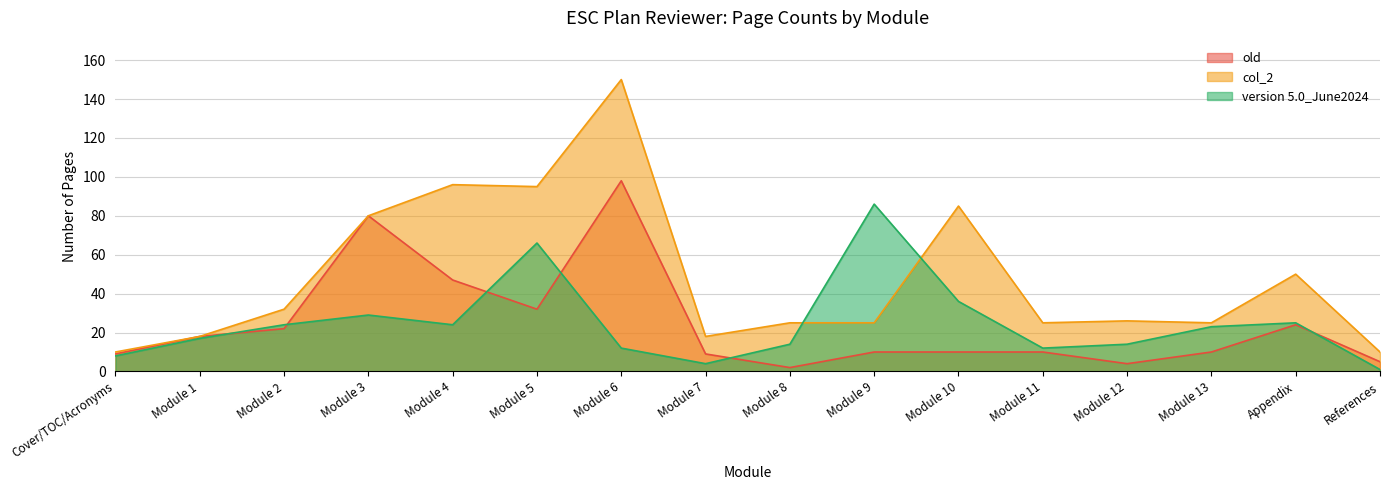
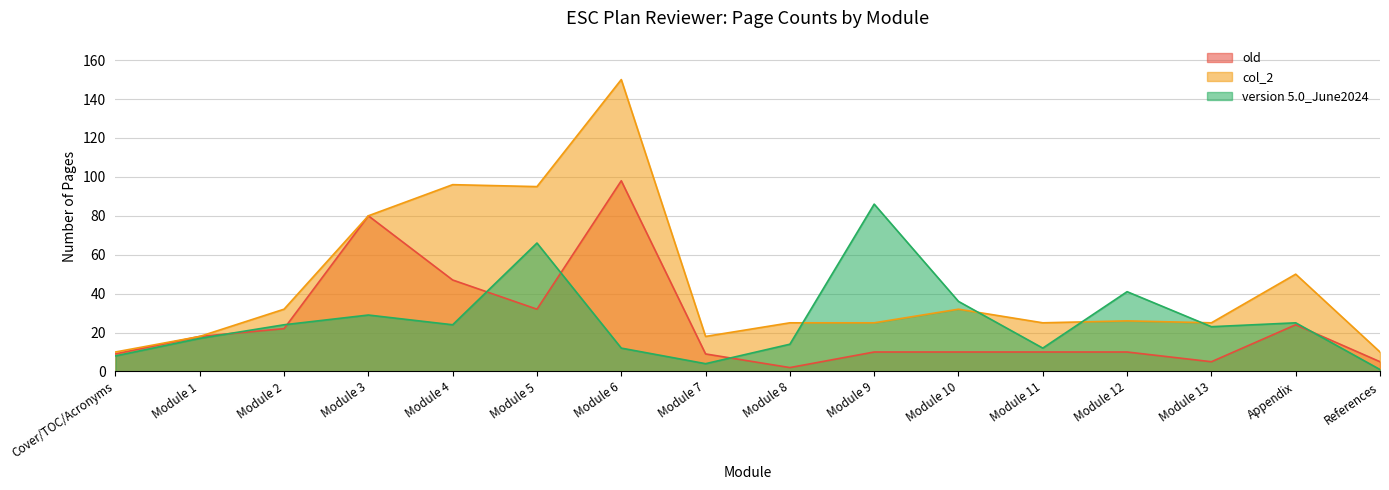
col_2, Module 10: 85 -> 32
old, Module 12: 4 -> 10
version 5.0_June2024, Module 12: 14 -> 41
old, Module 13: 10 -> 5
